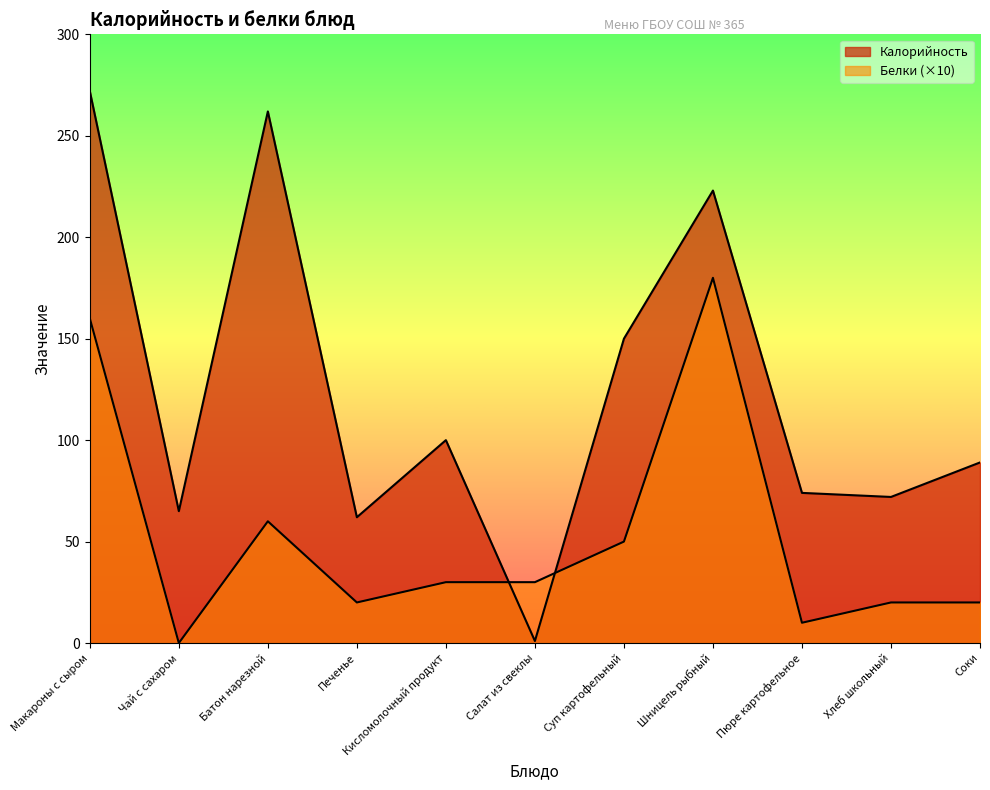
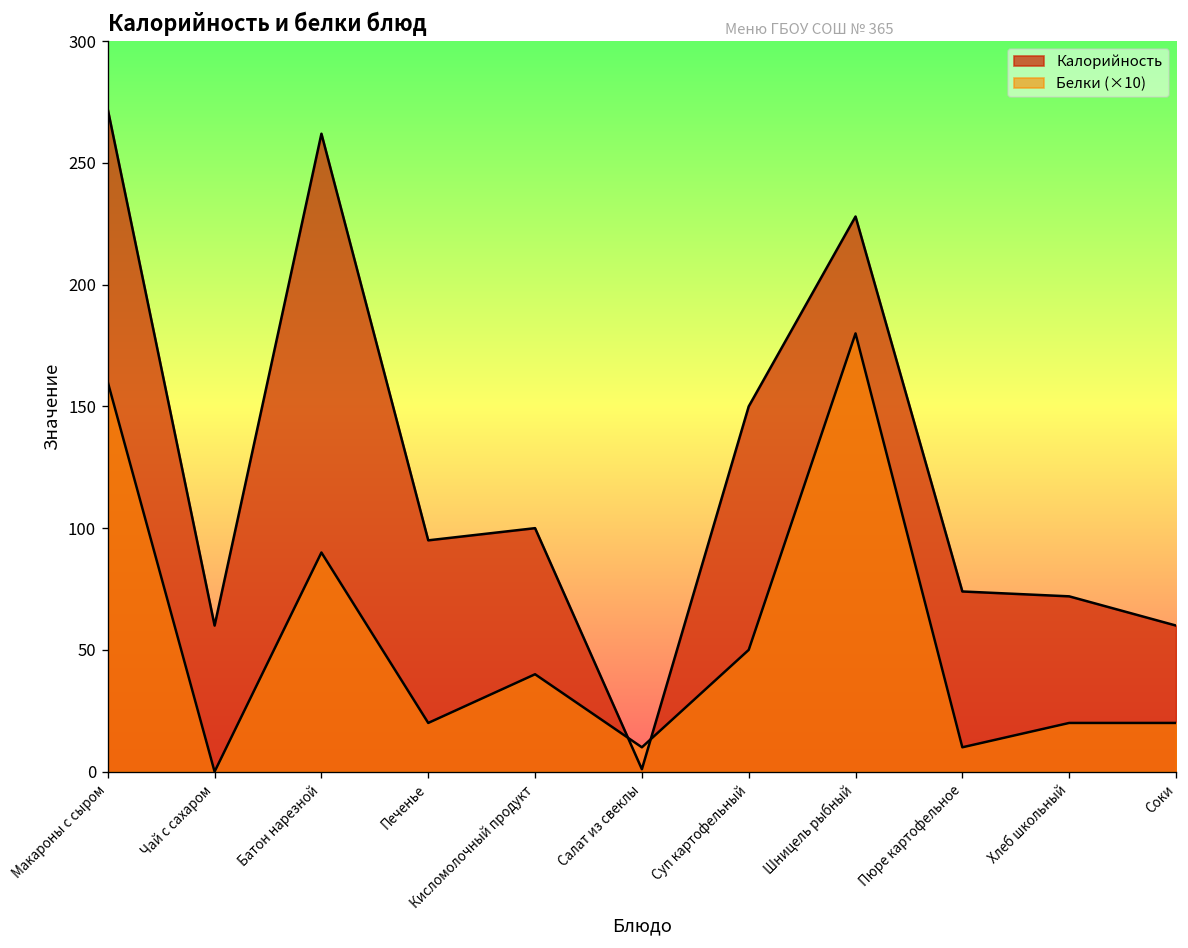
Калорийность, Чай с сахаром: 65 -> 60
Белки (×10), Батон нарезной: 60 -> 90
Калорийность, Печенье: 62 -> 95
Белки (×10), Кисломолочный продукт: 30 -> 40
Белки (×10), Салат из свеклы: 30 -> 10
Калорийность, Шницель рыбный: 223 -> 228
Калорийность, Соки: 89 -> 60
